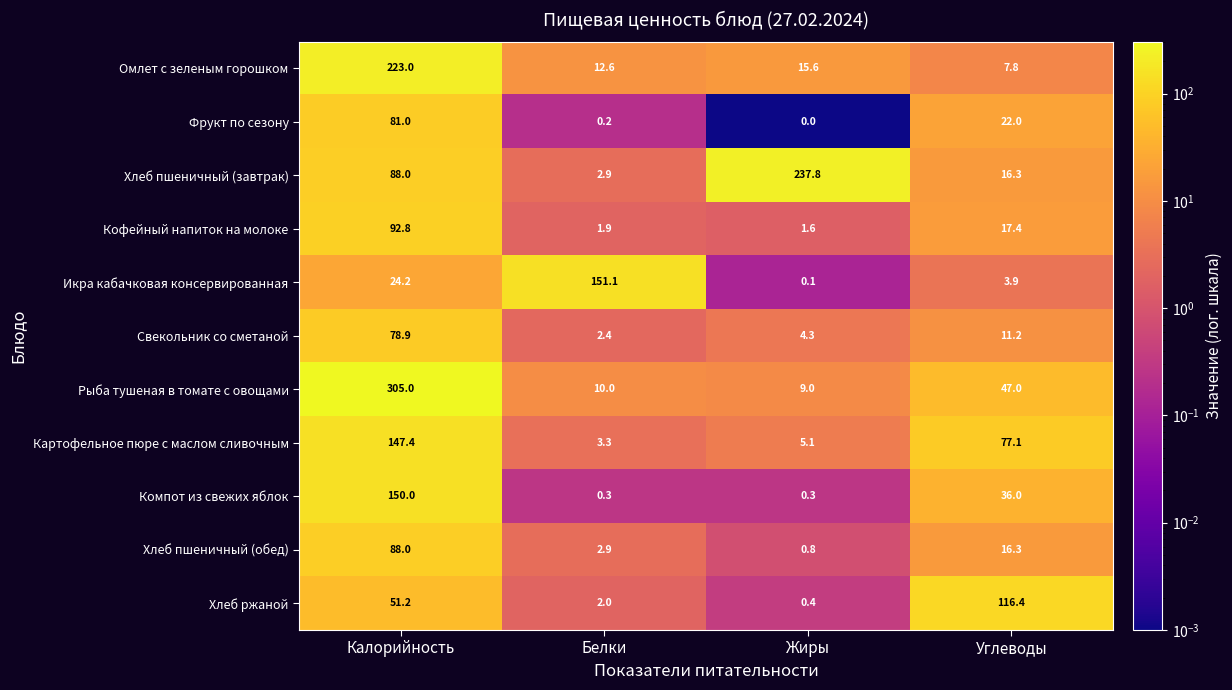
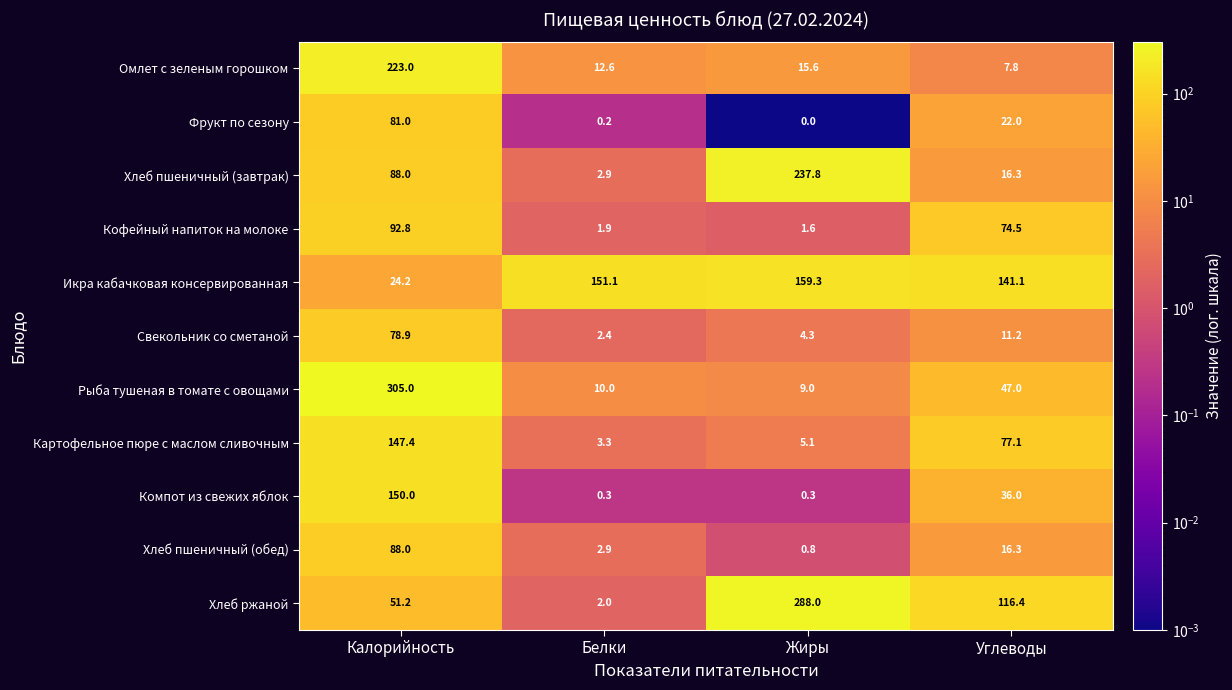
Кофейный напиток на молоке, Углеводы: 17.4 -> 74.5
Икра кабачковая консервированная, Жиры: 0.1 -> 159.3
Икра кабачковая консервированная, Углеводы: 3.9 -> 141.1
Хлеб ржаной, Жиры: 0.4 -> 288.0
